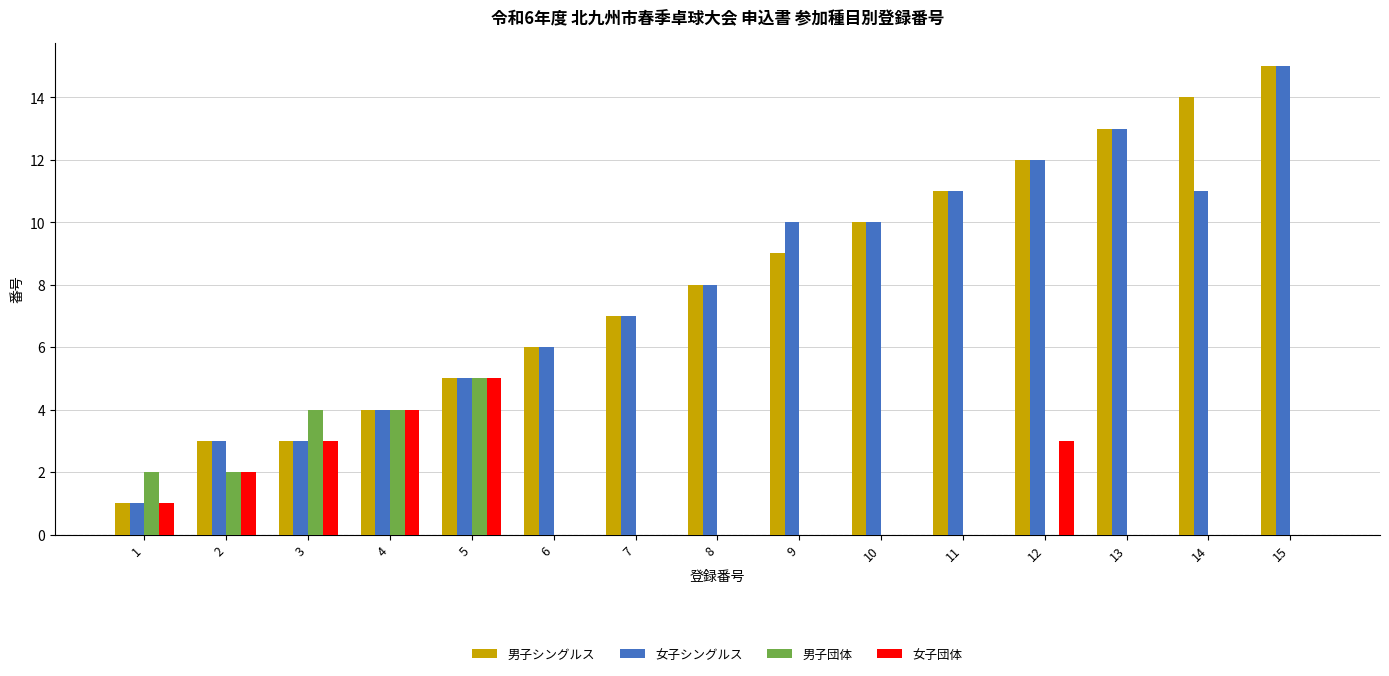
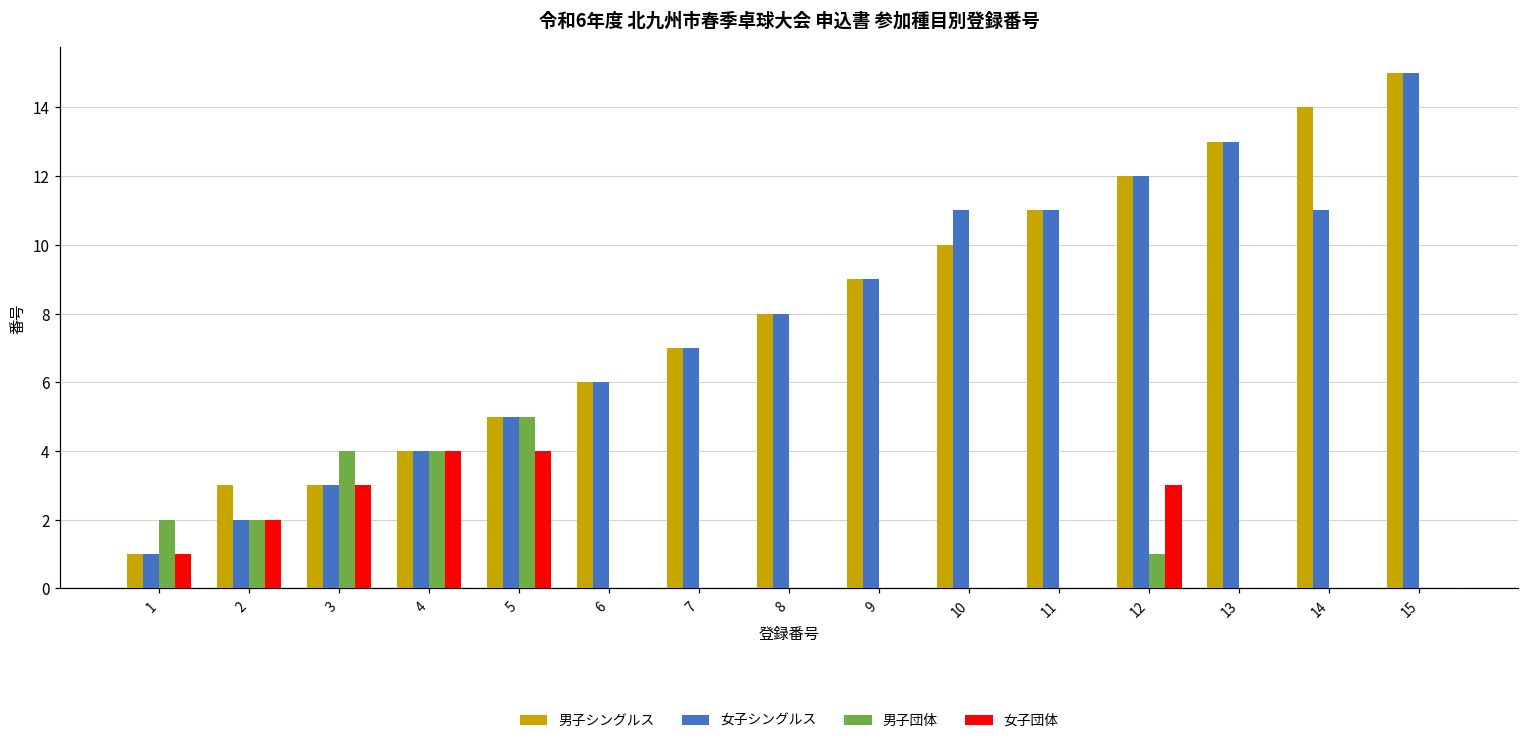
女子シングルス, 2: 3 -> 2
女子団体, 5: 5 -> 4
女子シングルス, 9: 10 -> 9
女子シングルス, 10: 10 -> 11
男子団体, 12: 0 -> 1
